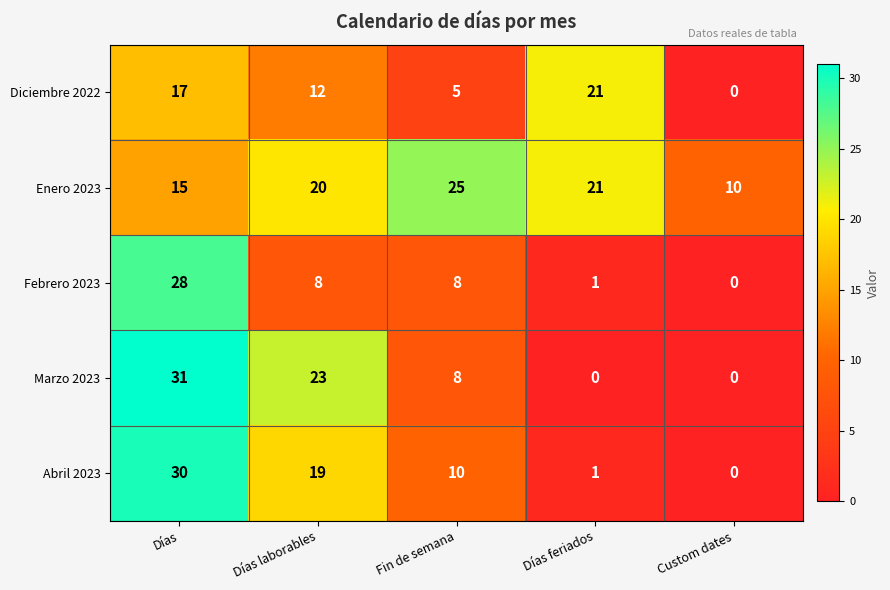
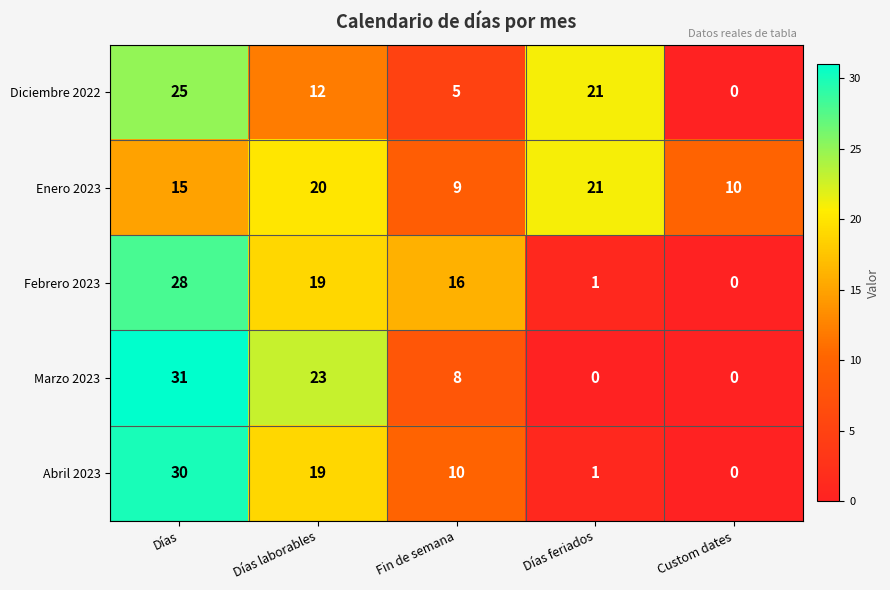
Diciembre 2022, Días: 17 -> 25
Enero 2023, Fin de semana: 25 -> 9
Febrero 2023, Días laborables: 8 -> 19
Febrero 2023, Fin de semana: 8 -> 16
